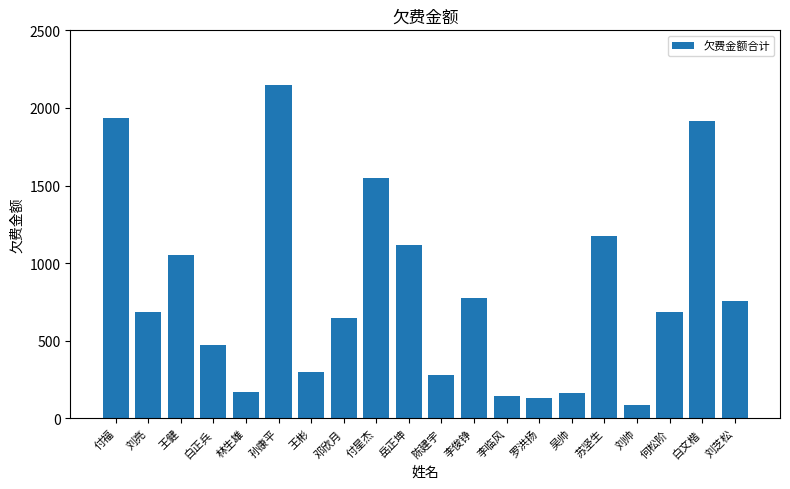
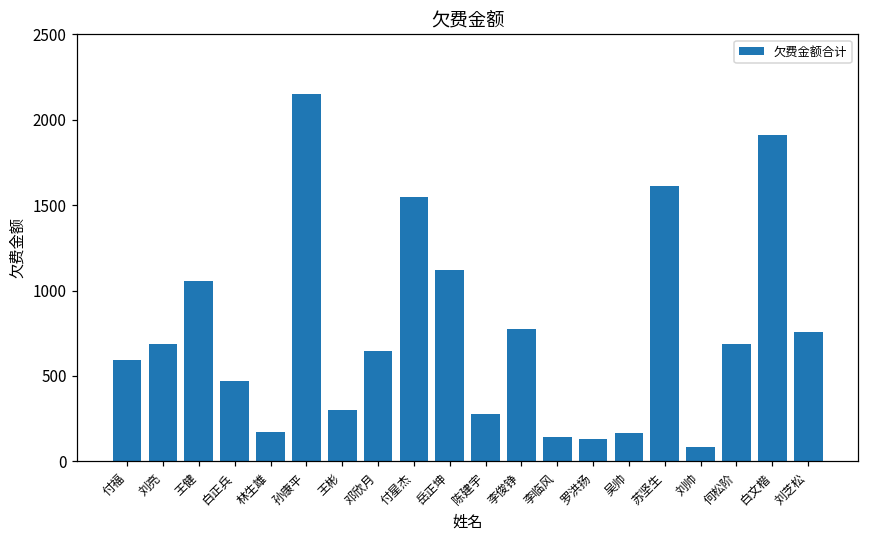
付福: 1940 -> 590
苏坚生: 1180 -> 1610
